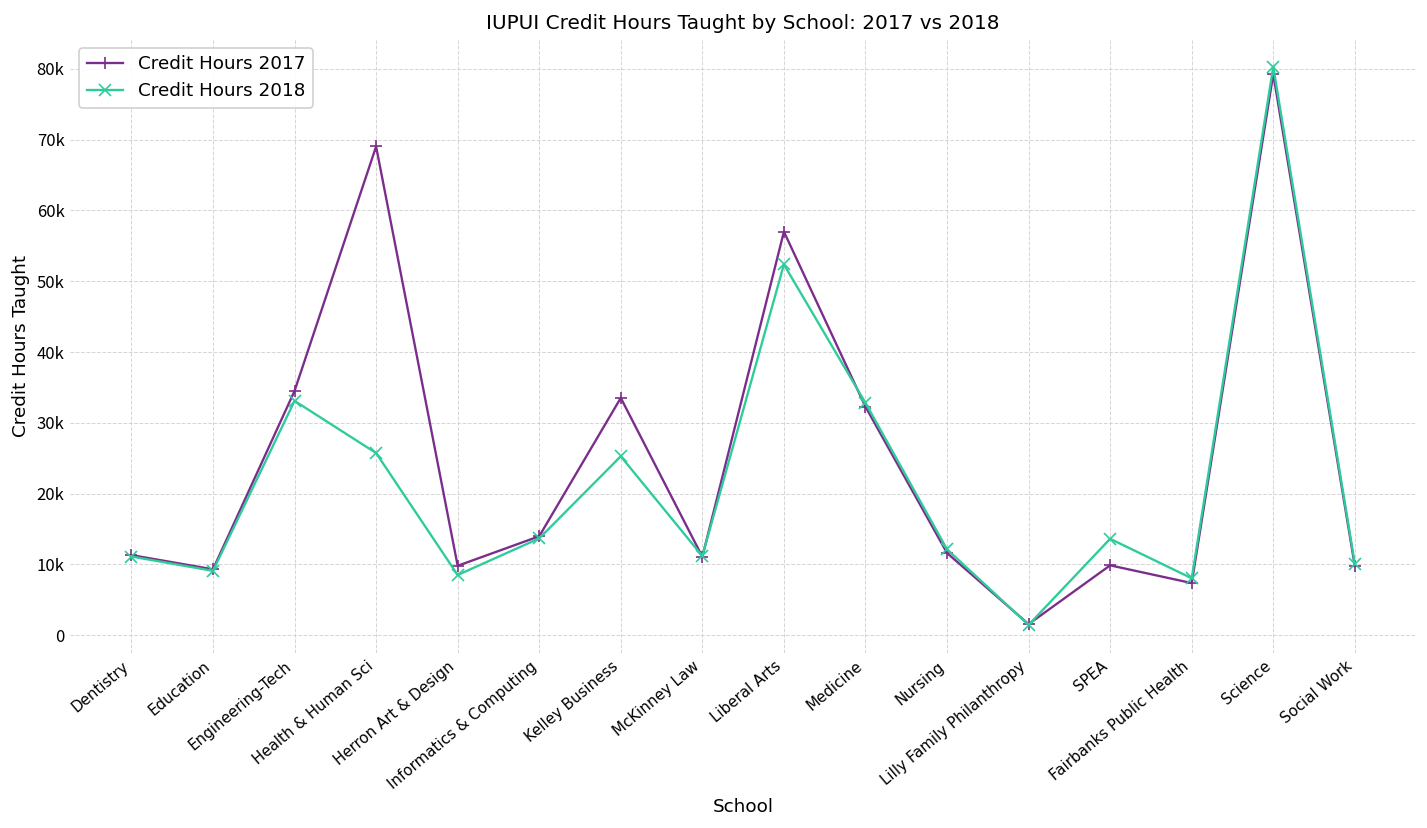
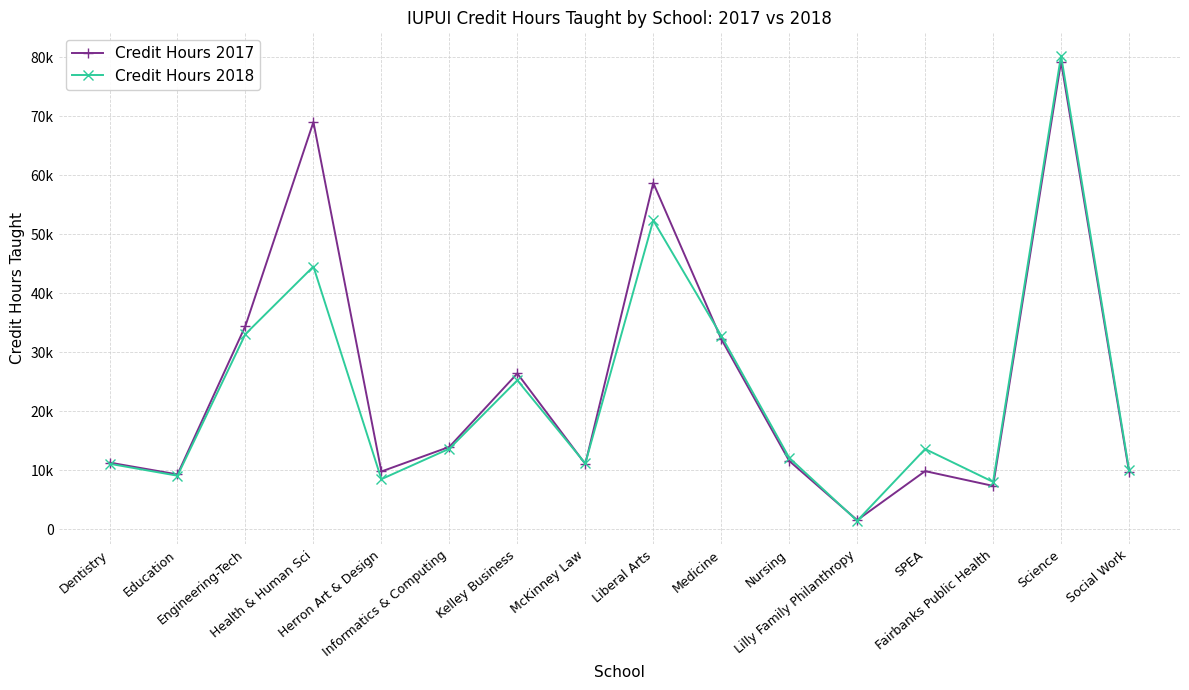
Credit Hours 2018, Health & Human Sci: 26000 -> 45000
Credit Hours 2017, Kelley Business: 34000 -> 26000
Credit Hours 2017, Liberal Arts: 57000 -> 59000
